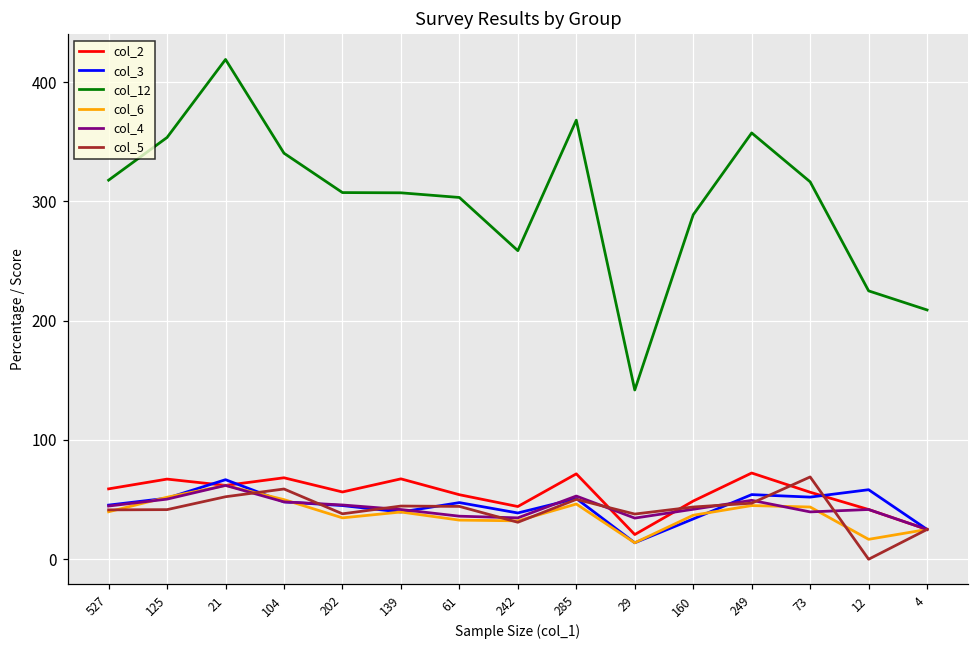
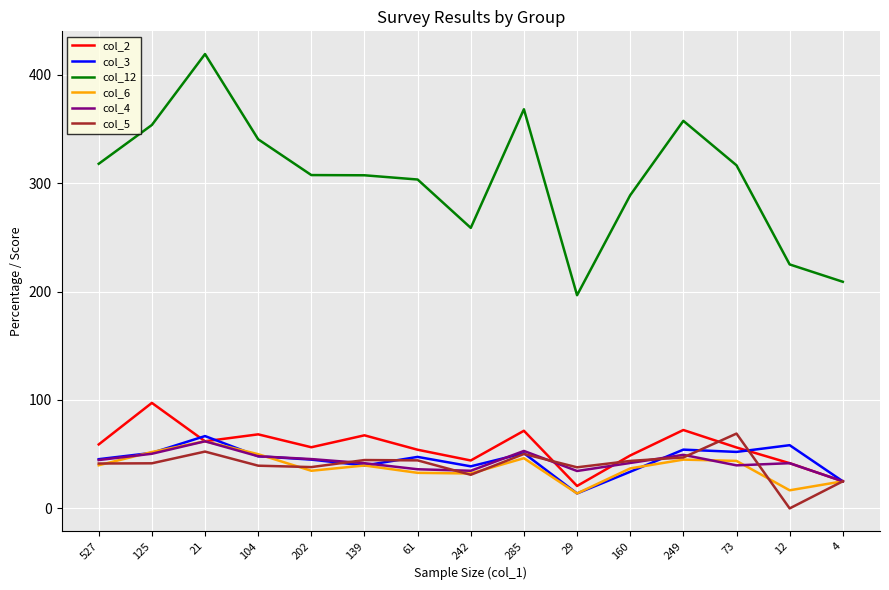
col_2, 125: 67 -> 97
col_5, 104: 59 -> 39
col_12, 29: 142 -> 197
